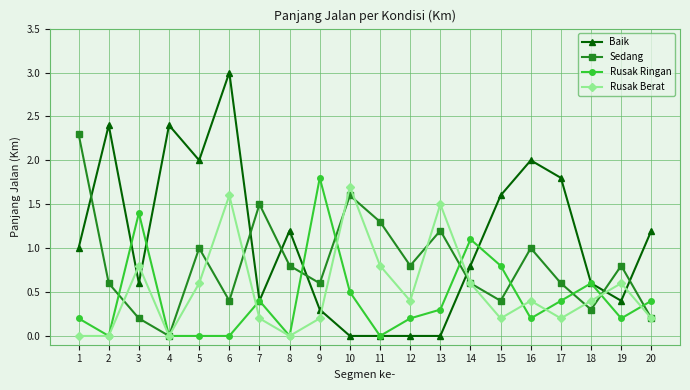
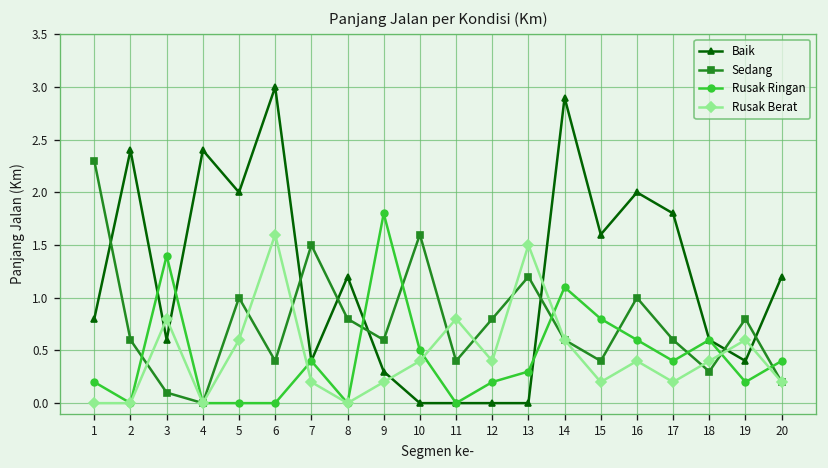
Baik, 1: 1.0 -> 0.8
Sedang, 3: 0.2 -> 0.1
Rusak Berat, 10: 1.7 -> 0.4
Sedang, 11: 1.3 -> 0.4
Baik, 14: 0.8 -> 2.9
Rusak Ringan, 16: 0.2 -> 0.6
